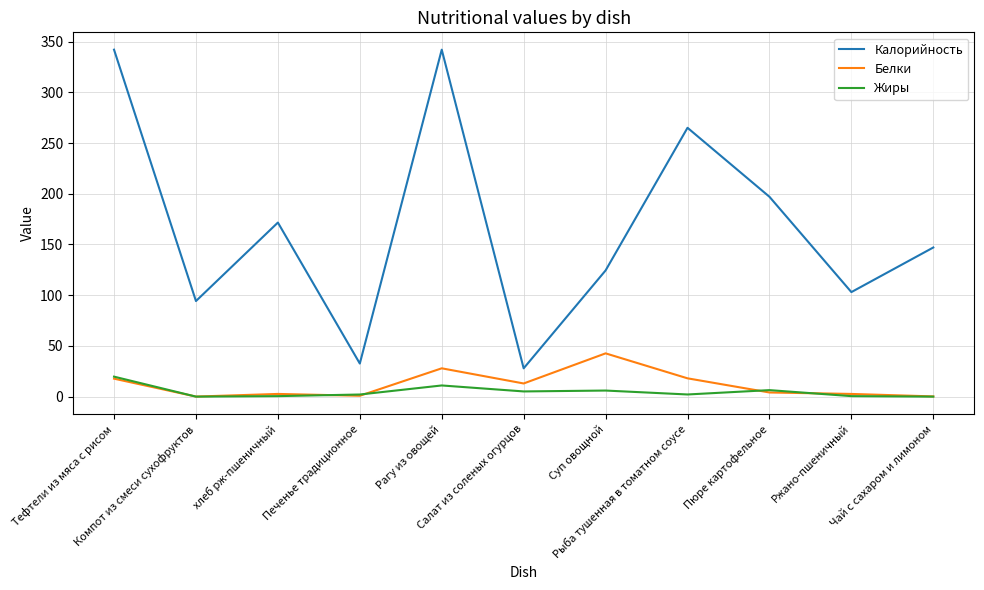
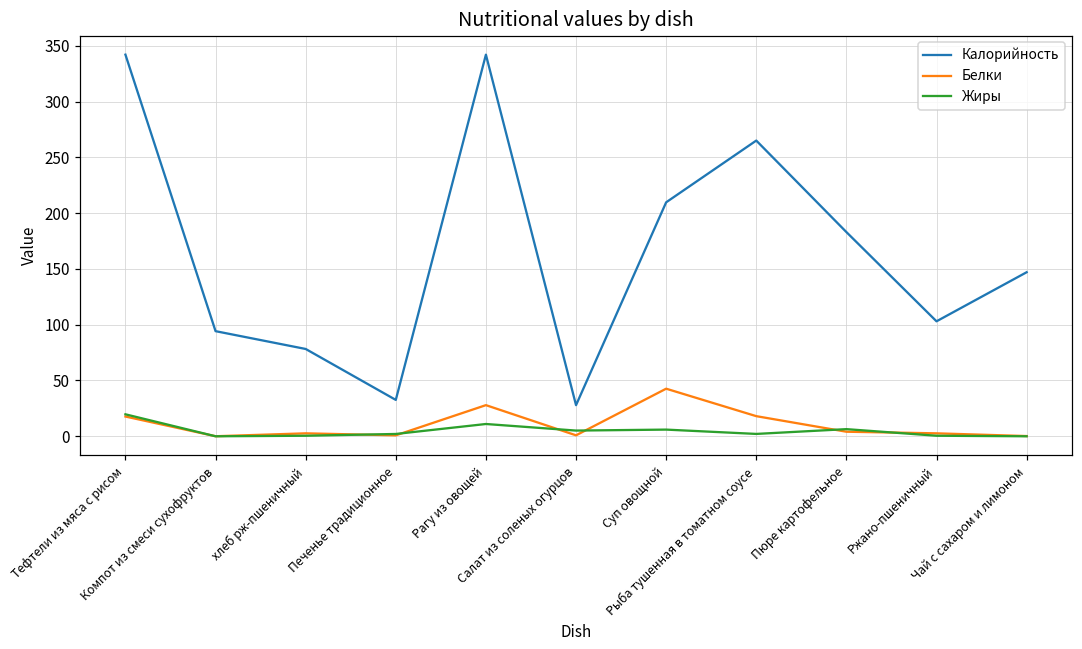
Калорийность, хлеб рж-пшеничный: 172 -> 78
Белки, Салат из соленых огурцов: 13 -> 1
Калорийность, Суп овощной: 124 -> 210
Калорийность, Пюре картофельное: 197 -> 183
